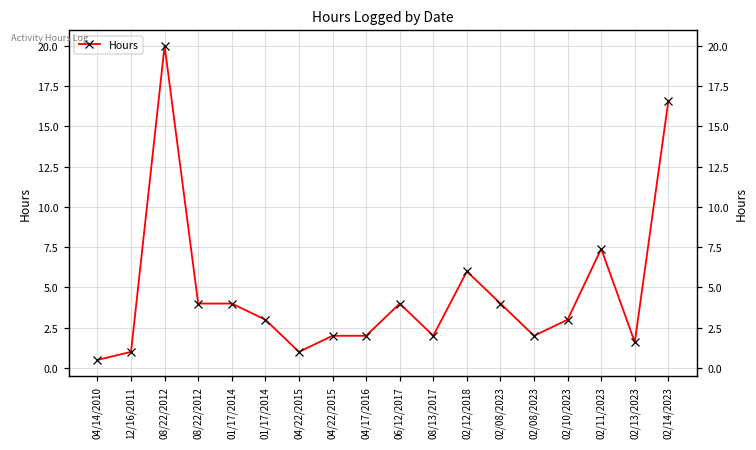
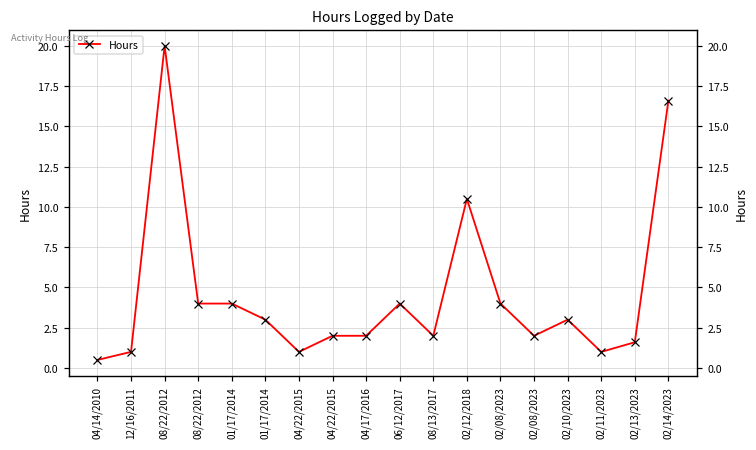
02/12/2018: 6.0 -> 10.5
02/11/2023: 7.4 -> 1.0
